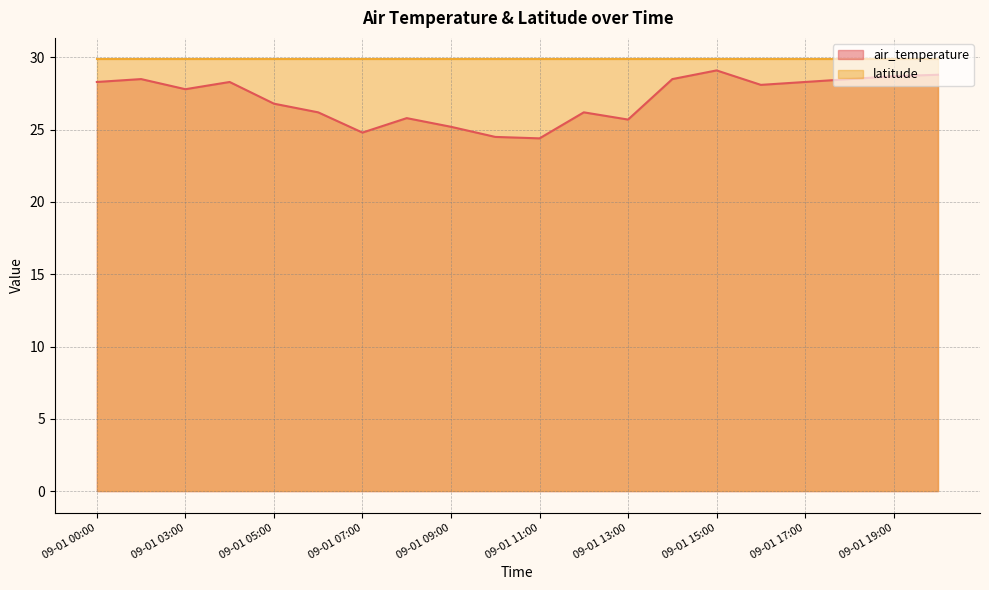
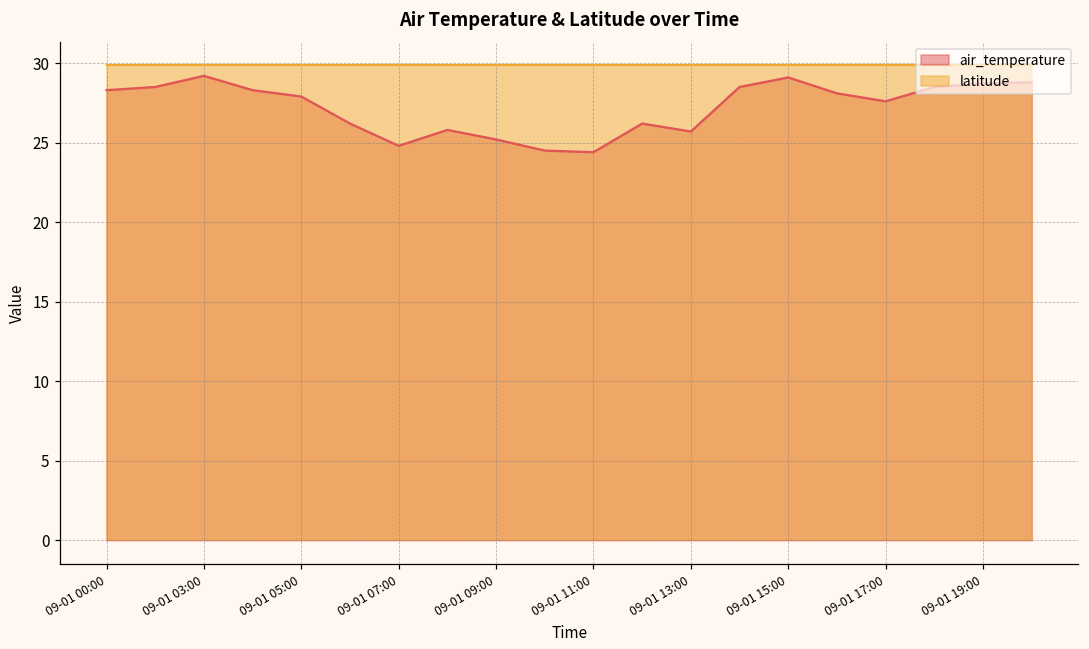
air_temperature, 09-01 03:00: 27.8 -> 29.2
air_temperature, 09-01 05:00: 26.8 -> 27.9
air_temperature, 09-01 17:00: 28.3 -> 27.6
